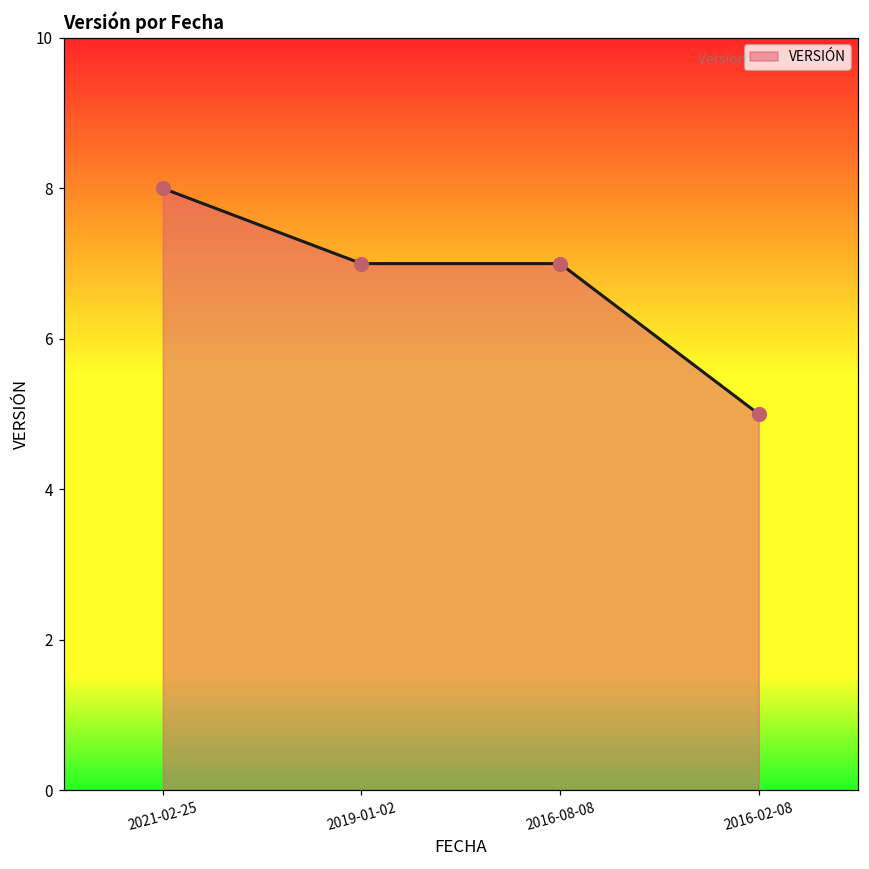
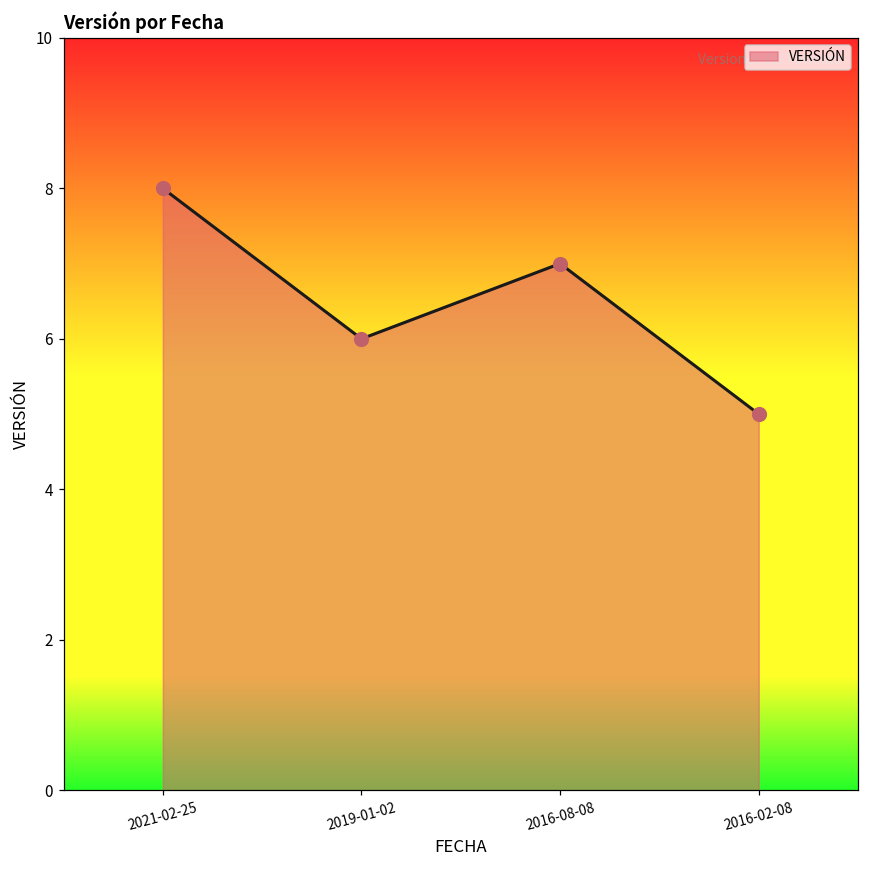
2019-01-02: 7 -> 6
